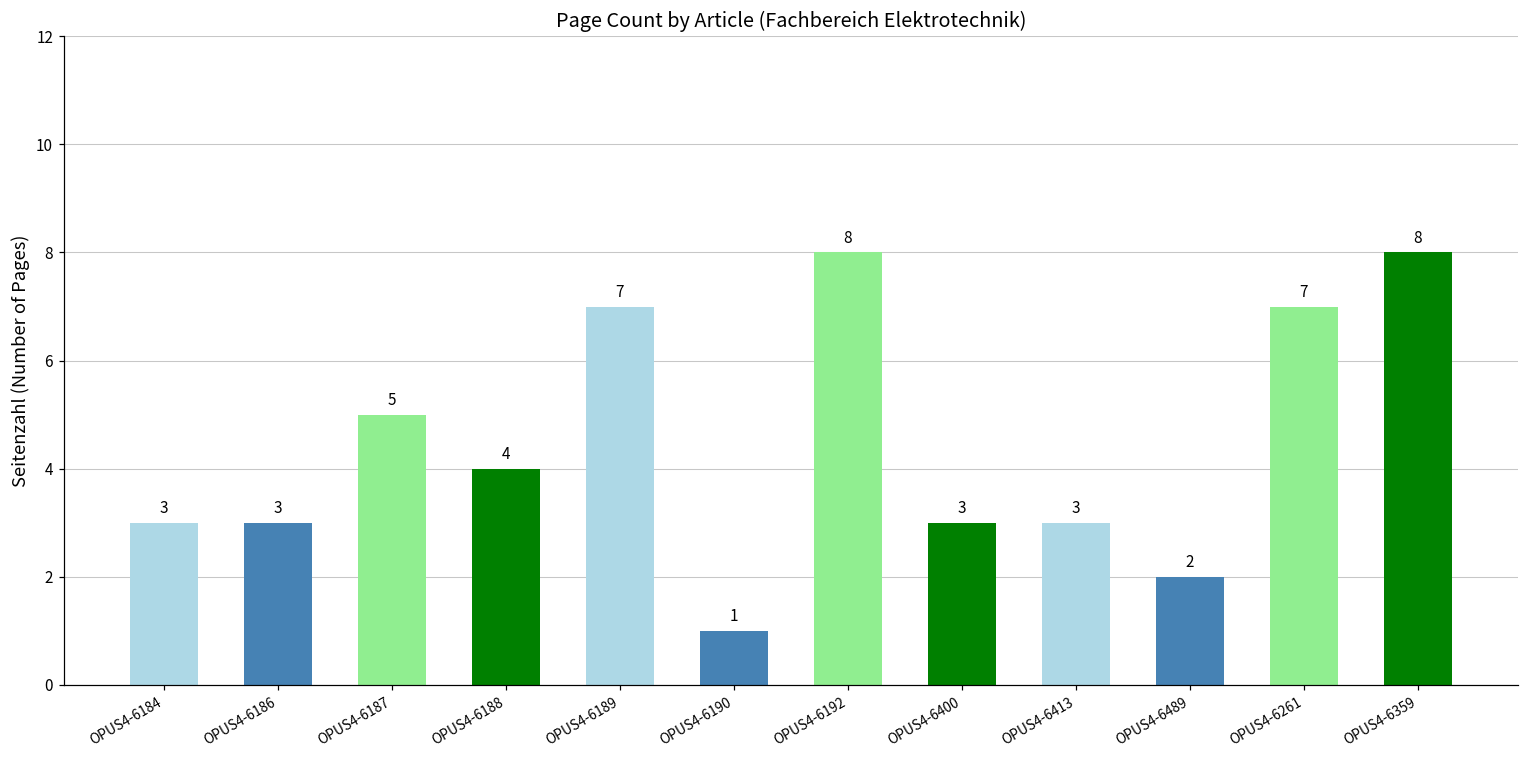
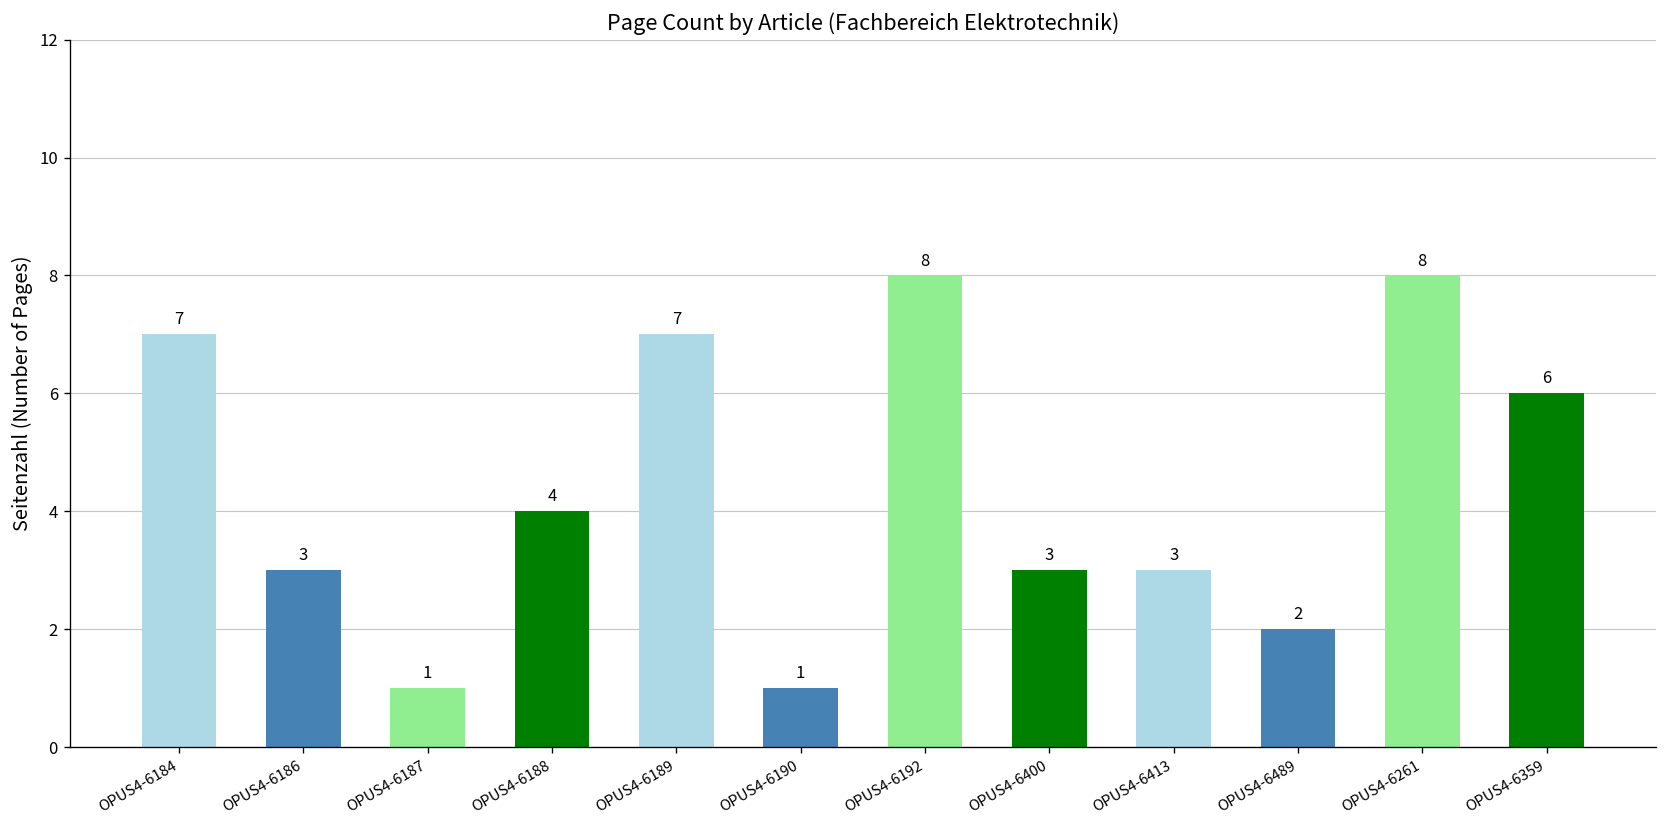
OPUS4-6184: 3 -> 7
OPUS4-6187: 5 -> 1
OPUS4-6261: 7 -> 8
OPUS4-6359: 8 -> 6
